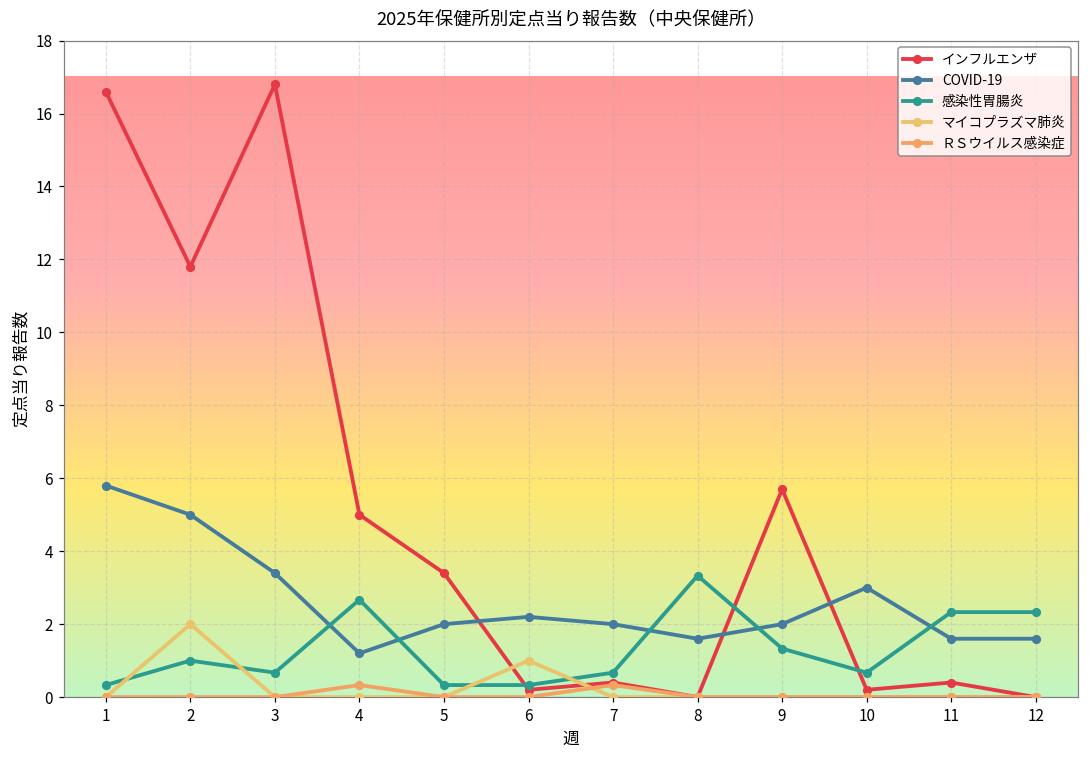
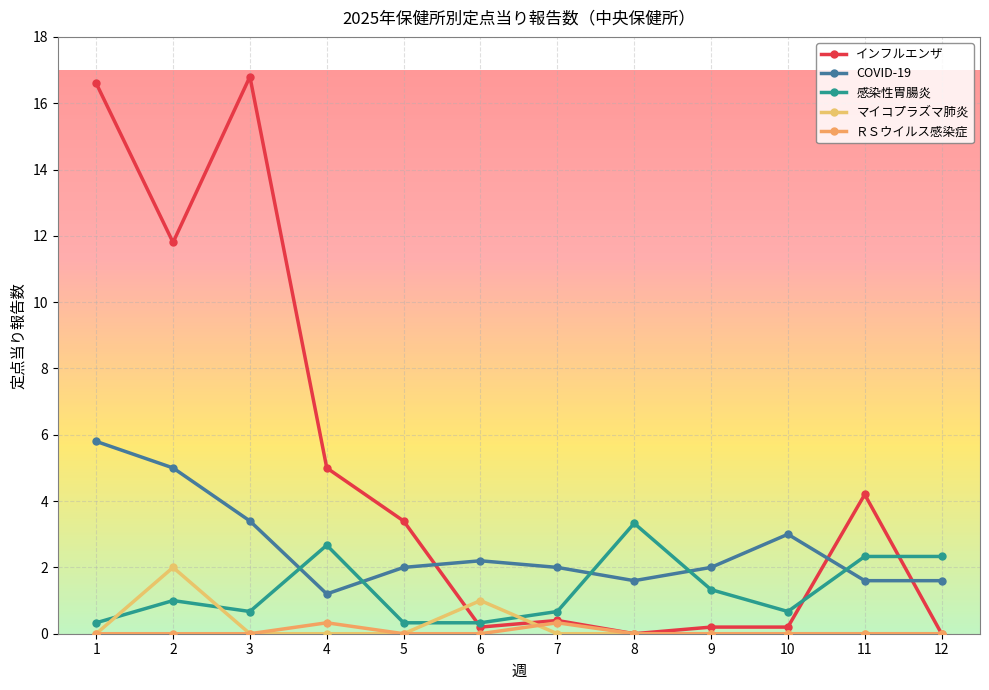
インフルエンザ, 9: 5.7 -> 0.2
インフルエンザ, 11: 0.4 -> 4.2
